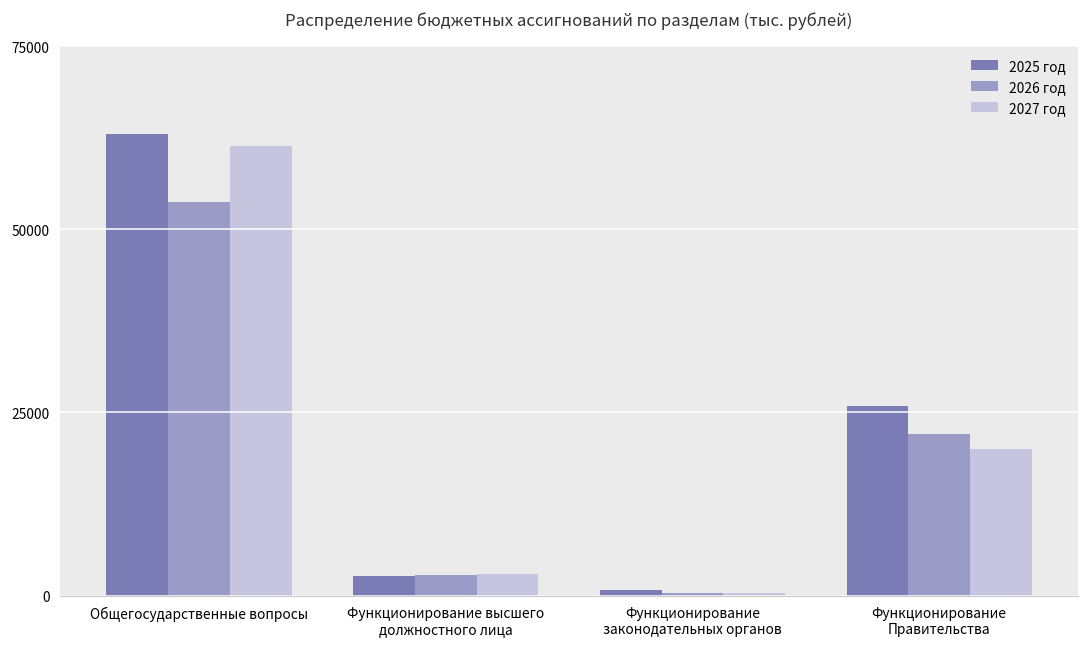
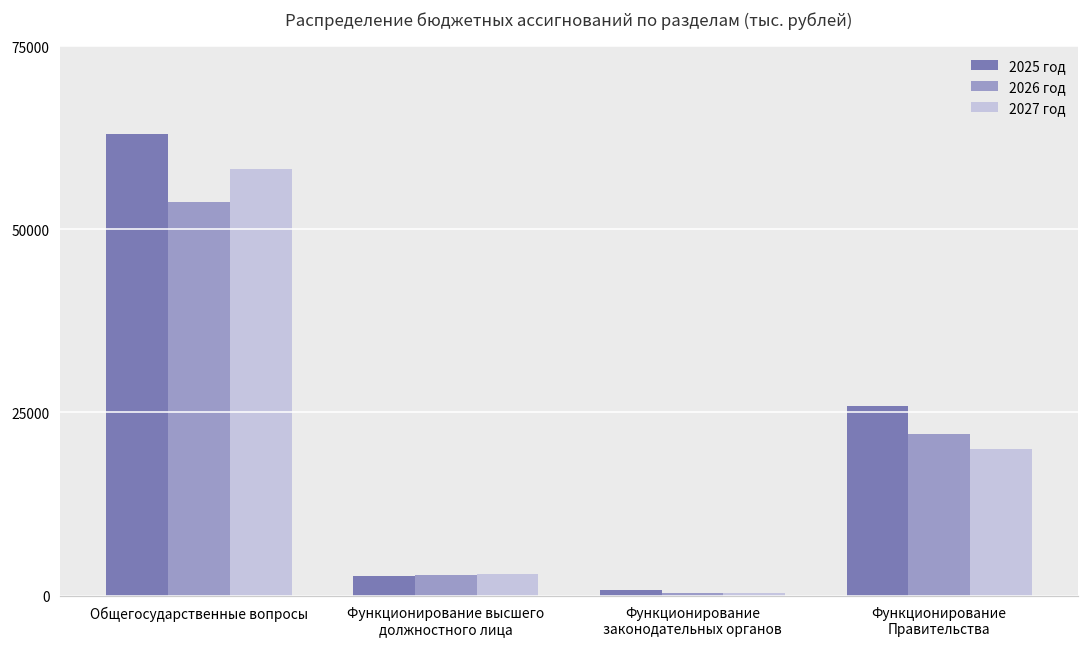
2027 год, Общегосударственные вопросы: 61000 -> 58000
